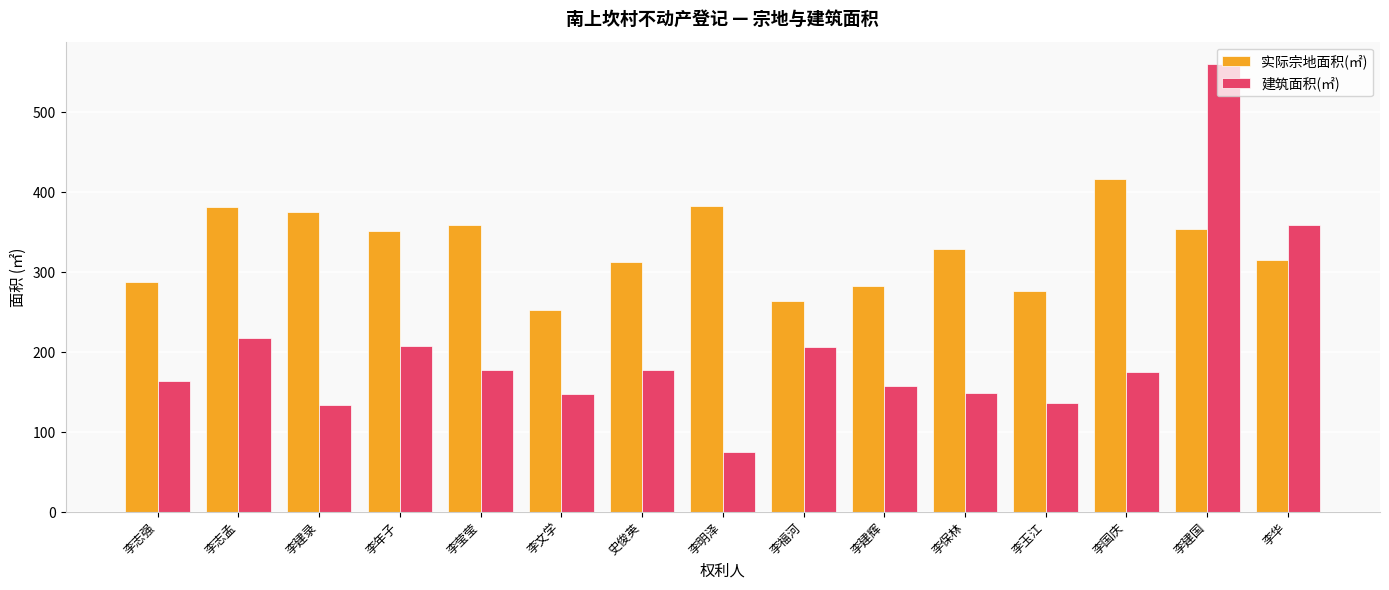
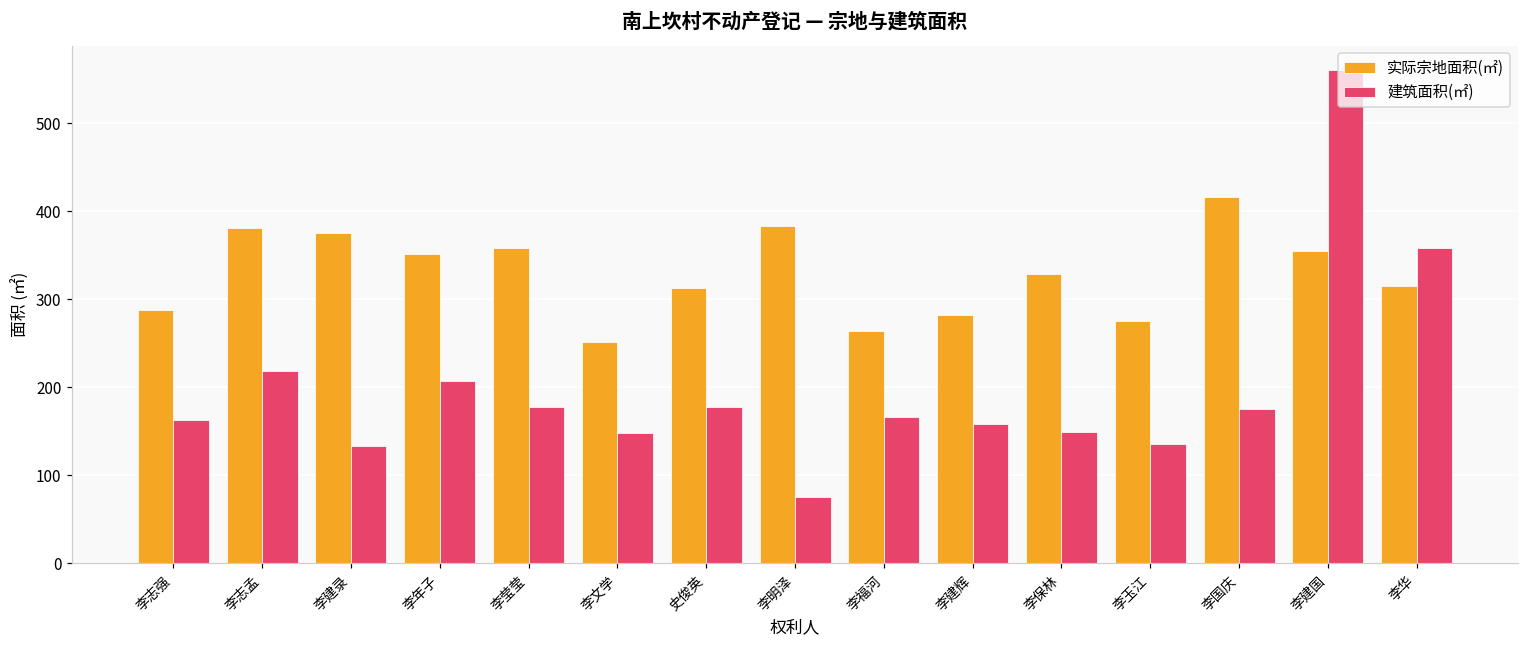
建筑面积(㎡), 李福河: 210 -> 170
